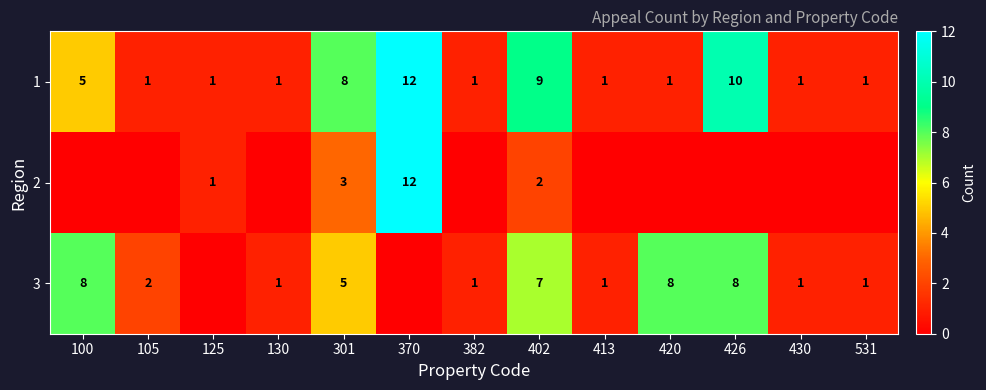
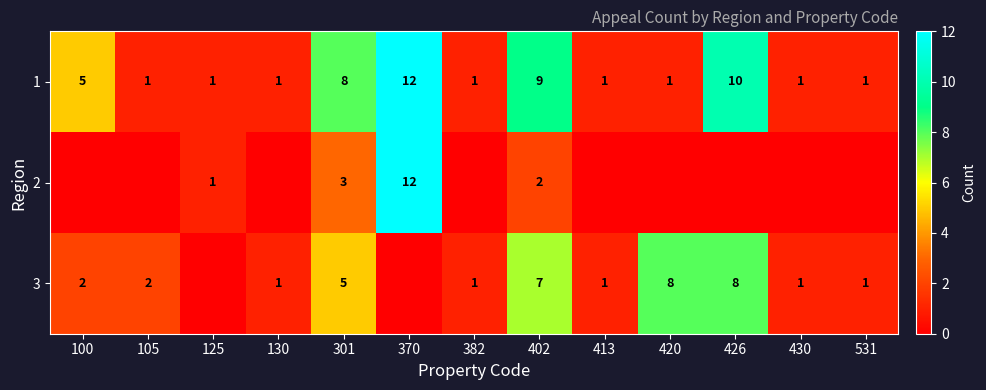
3, 100: 8 -> 2
